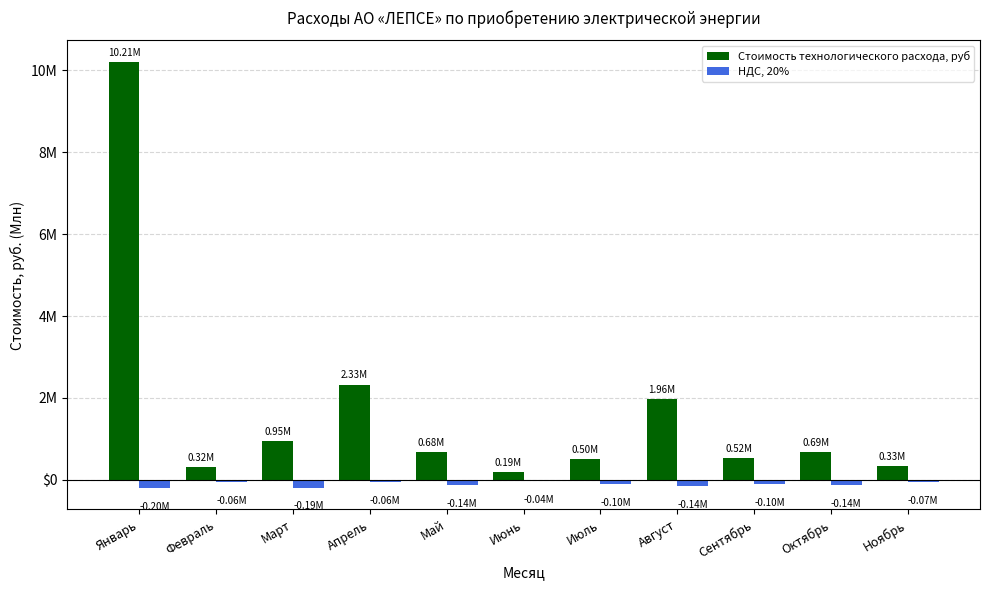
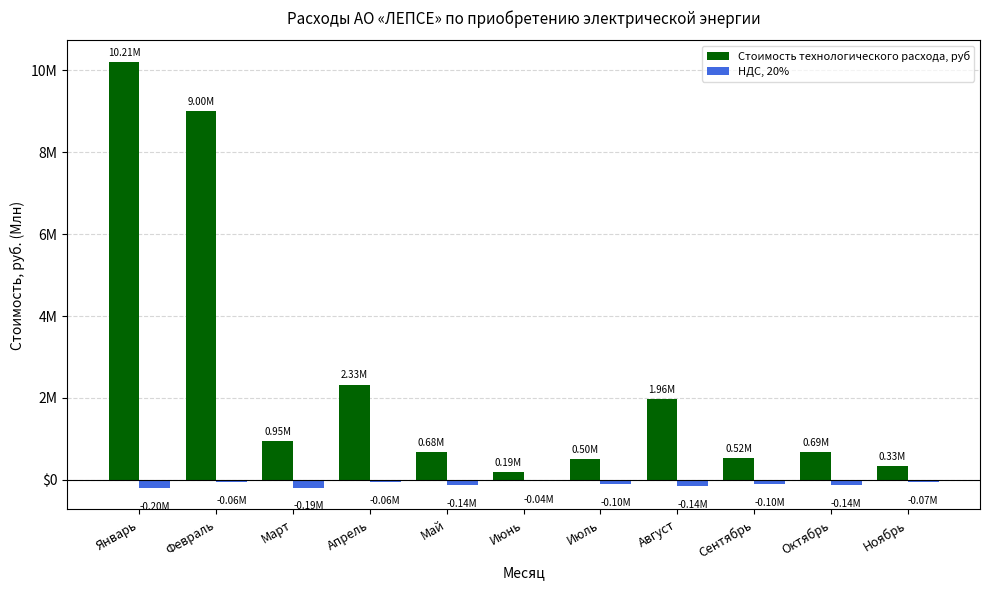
Стоимость технологического расхода, руб, Февраль: 0.32M -> 9.00M
